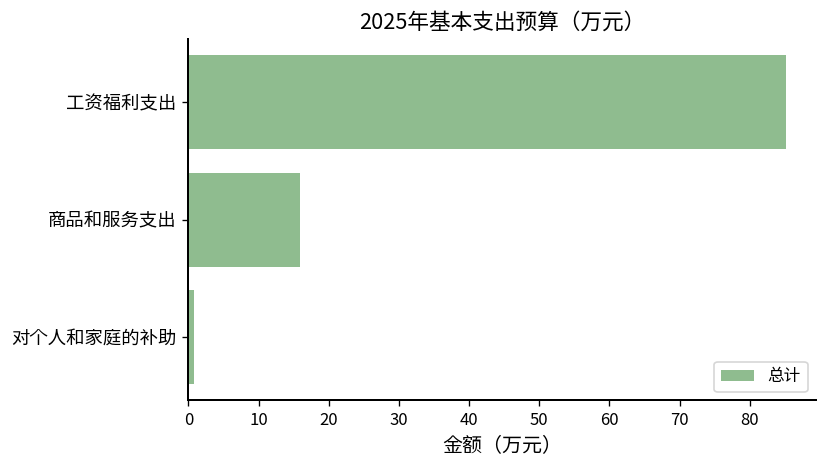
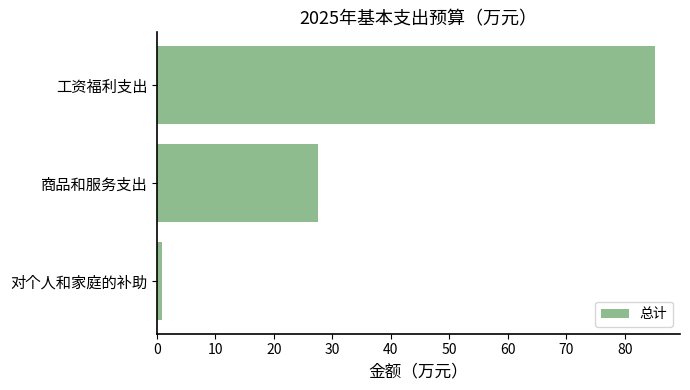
商品和服务支出: 16 -> 28
